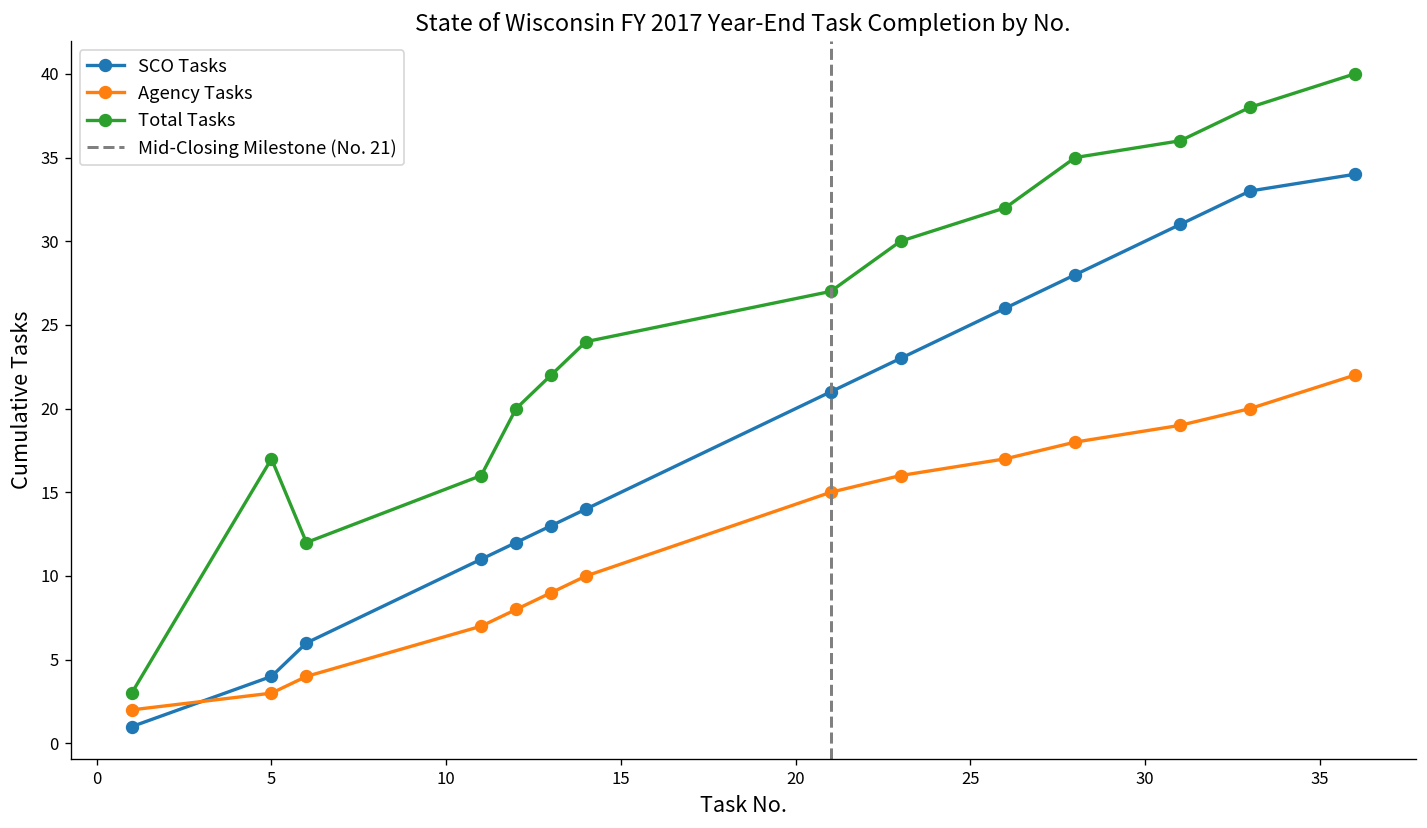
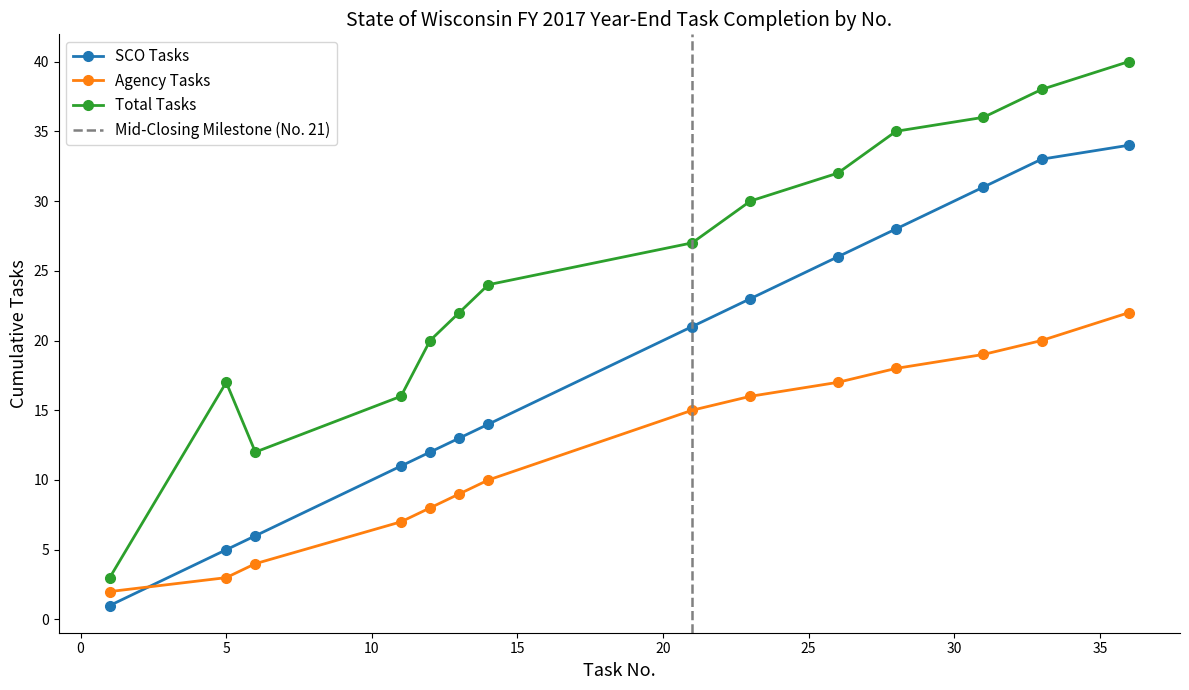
SCO Tasks, 5: 4 -> 5
